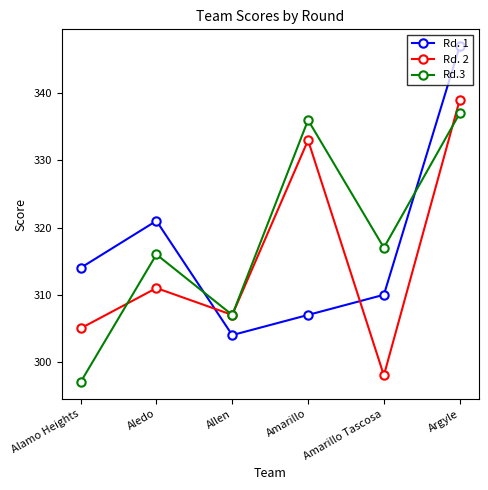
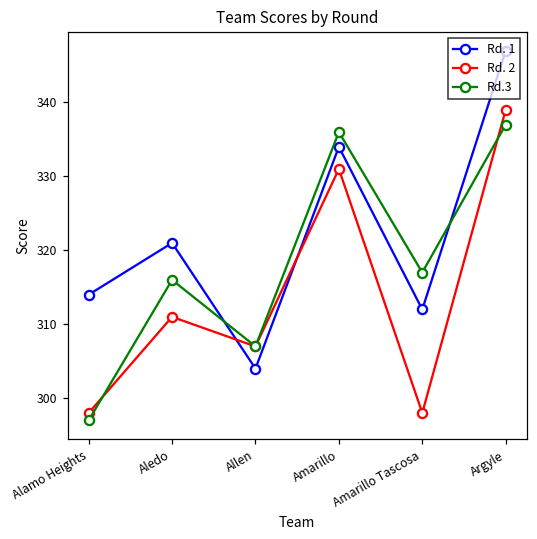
Rd. 2, Alamo Heights: 305 -> 298
Rd. 1, Amarillo: 307 -> 334
Rd. 2, Amarillo: 333 -> 331
Rd. 1, Amarillo Tascosa: 310 -> 312
